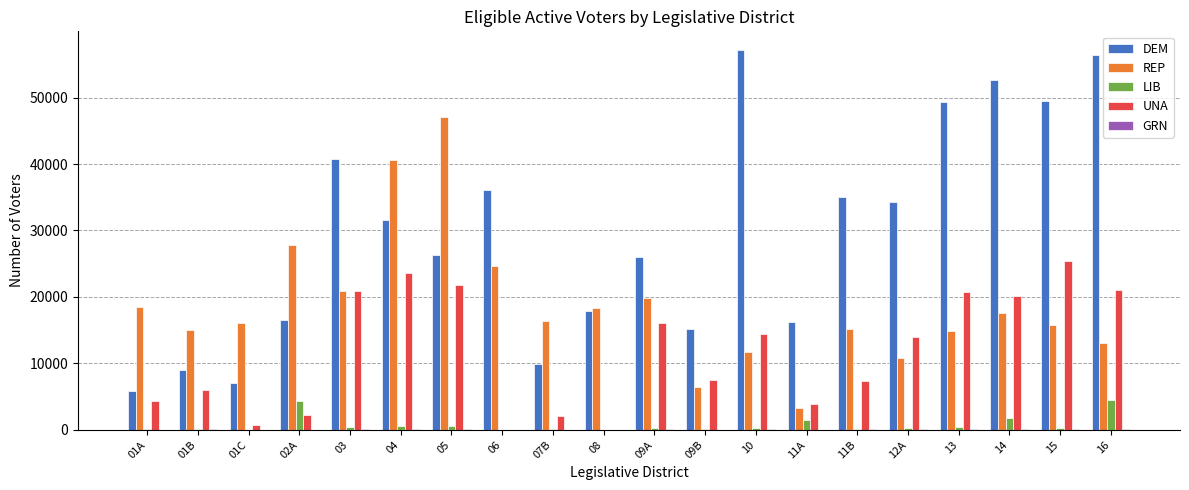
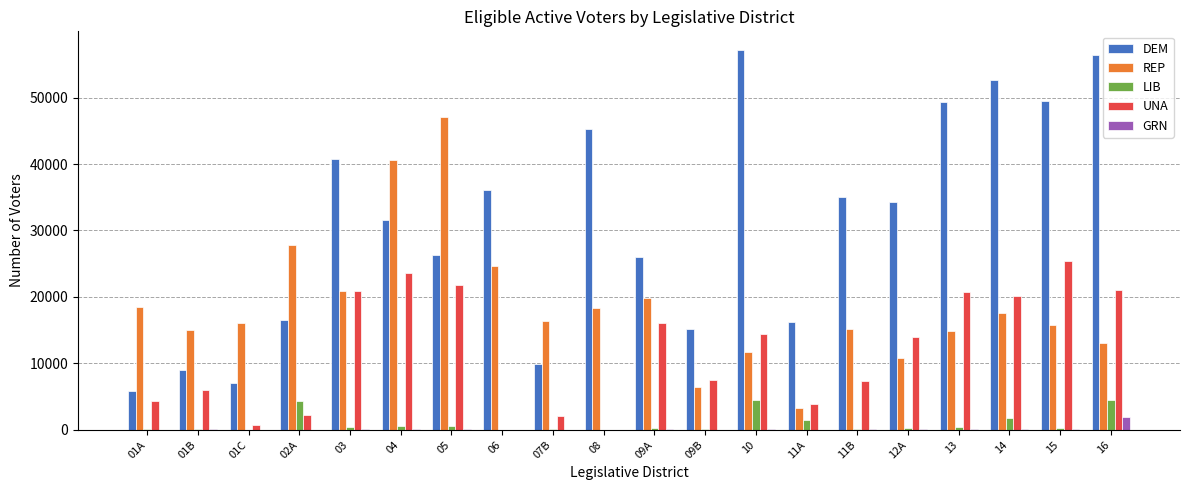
DEM, 08: 18000 -> 45000
LIB, 10: 0 -> 4000
GRN, 16: 0 -> 2000
